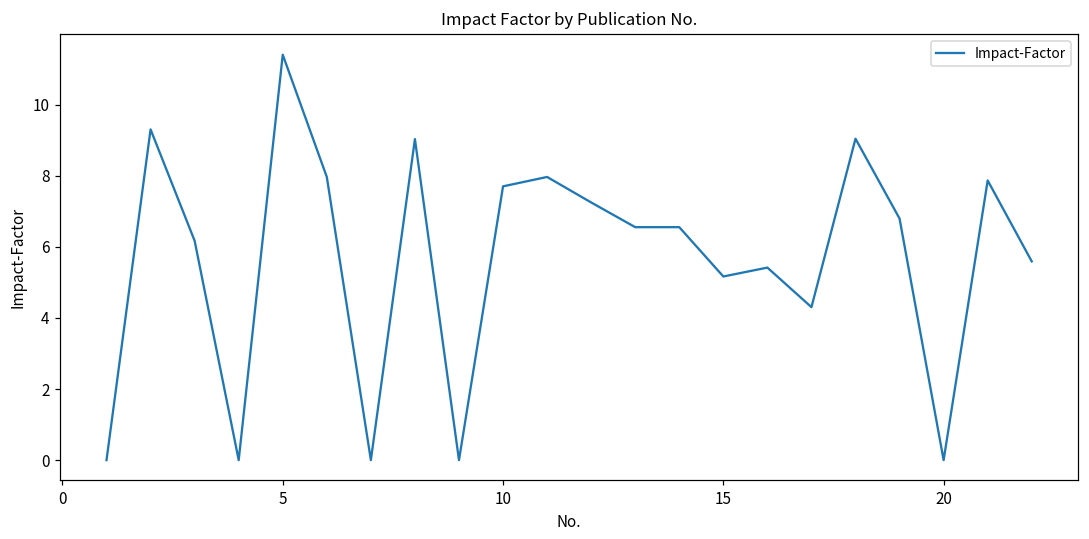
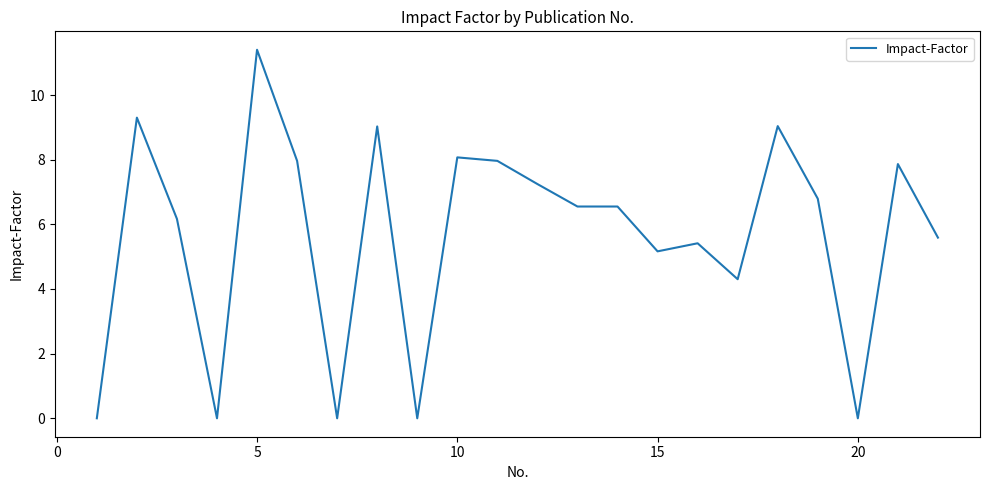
10: 7.7 -> 8.1
